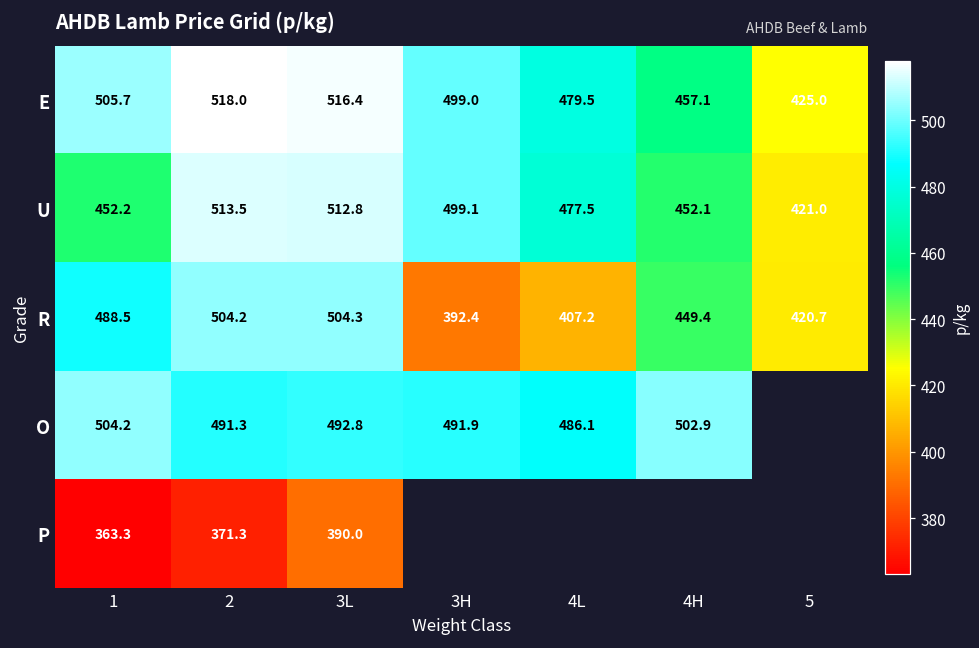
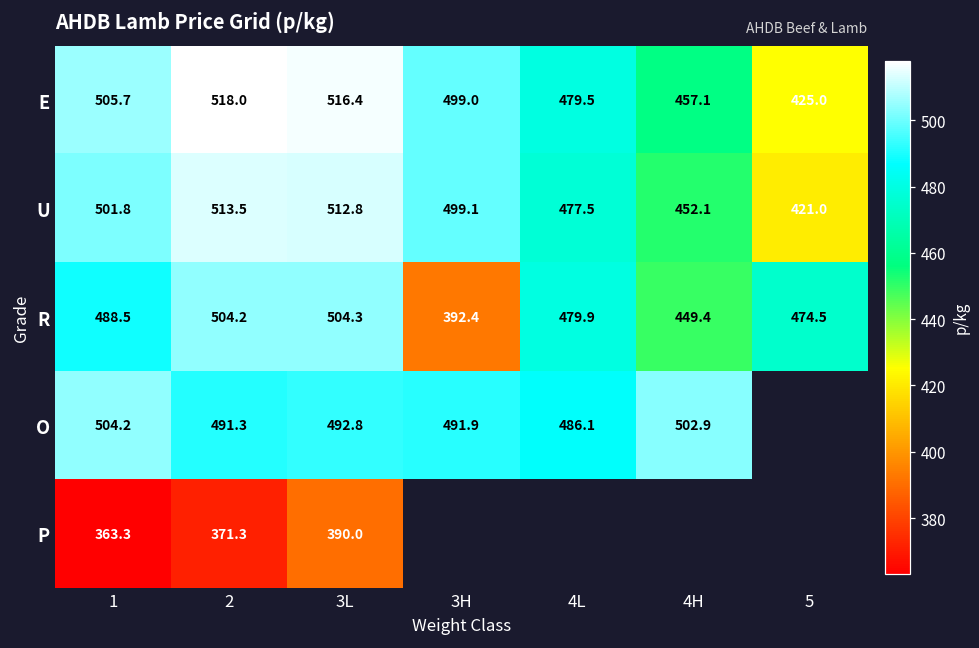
U, 1: 452.2 -> 501.8
R, 4L: 407.2 -> 479.9
R, 5: 420.7 -> 474.5
